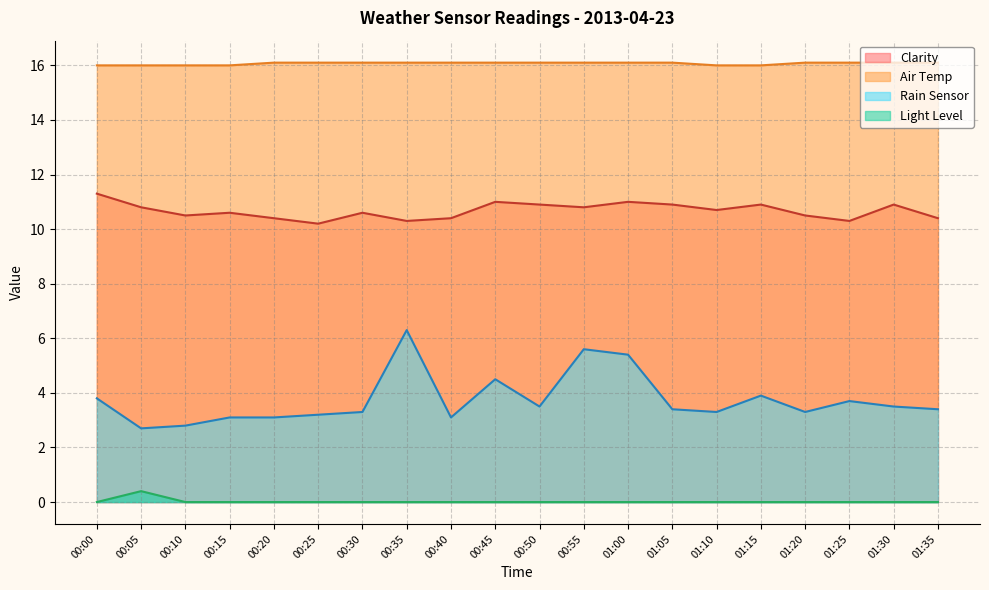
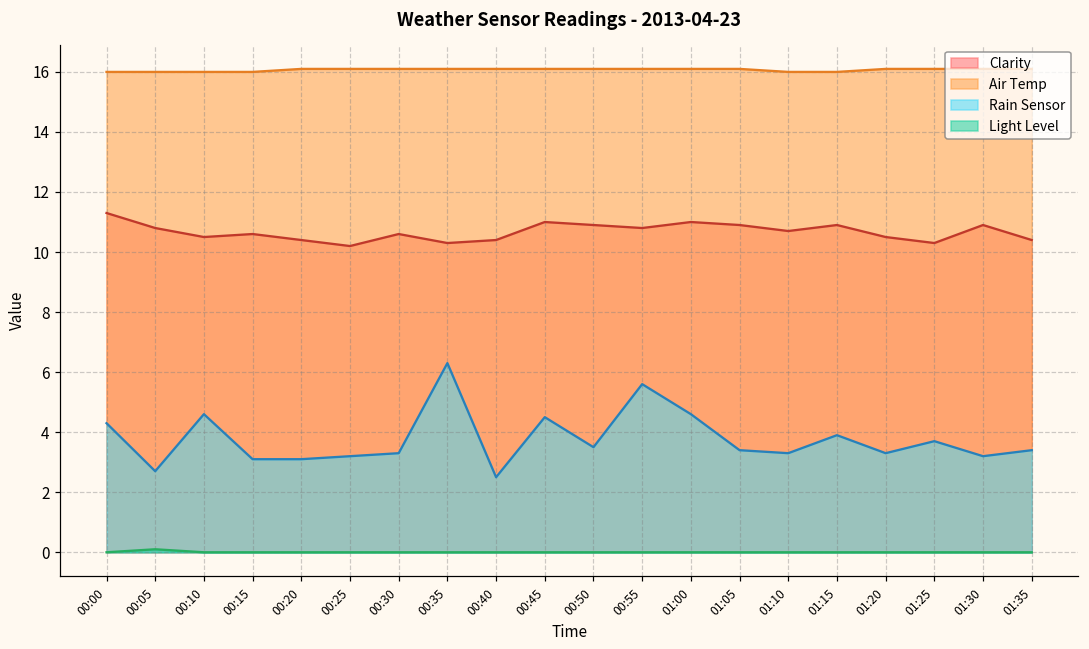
Rain Sensor, 00:00: 3.8 -> 4.3
Light Level, 00:05: 0.4 -> 0.1
Rain Sensor, 00:10: 2.8 -> 4.6
Rain Sensor, 00:40: 3.1 -> 2.5
Rain Sensor, 01:00: 5.4 -> 4.6
Rain Sensor, 01:30: 3.5 -> 3.2
